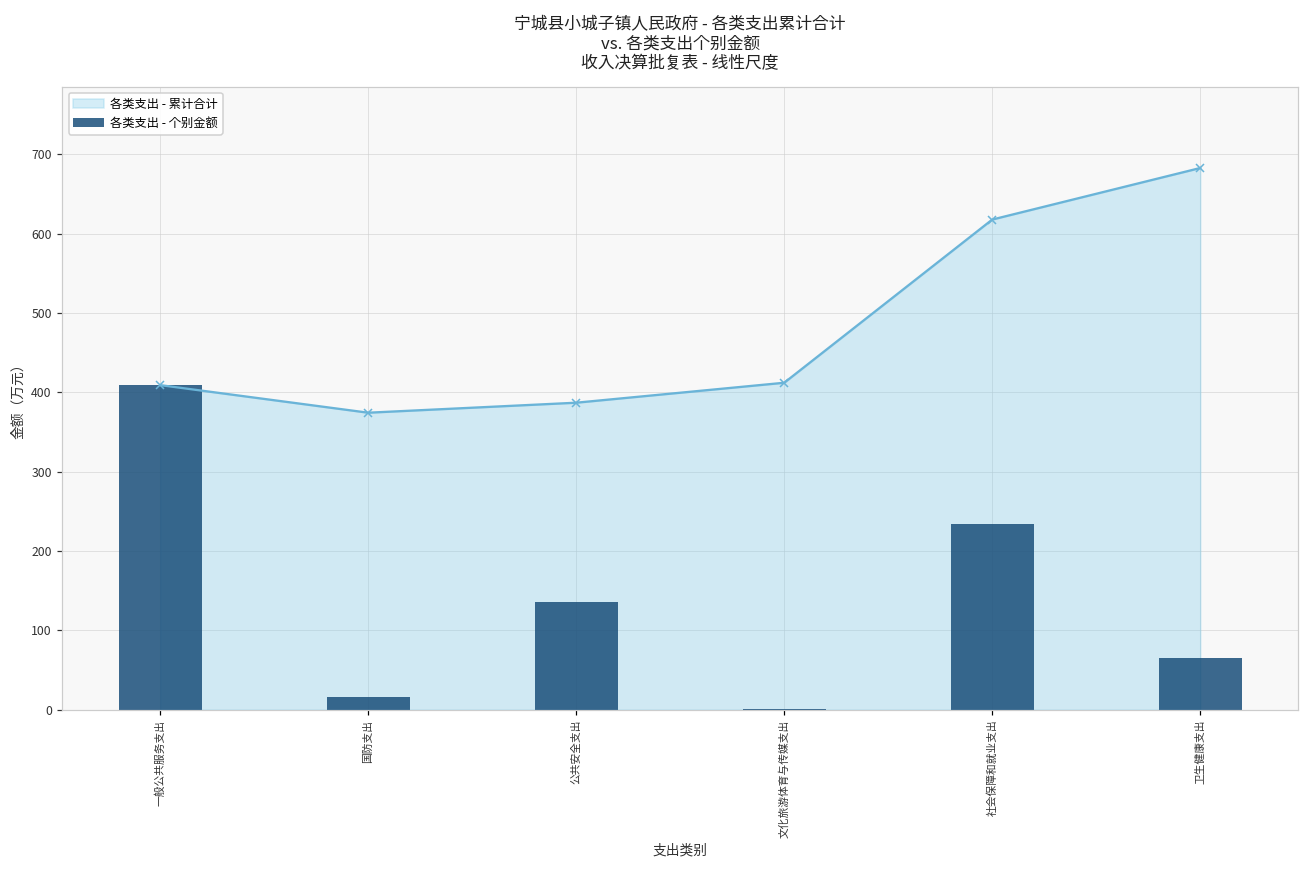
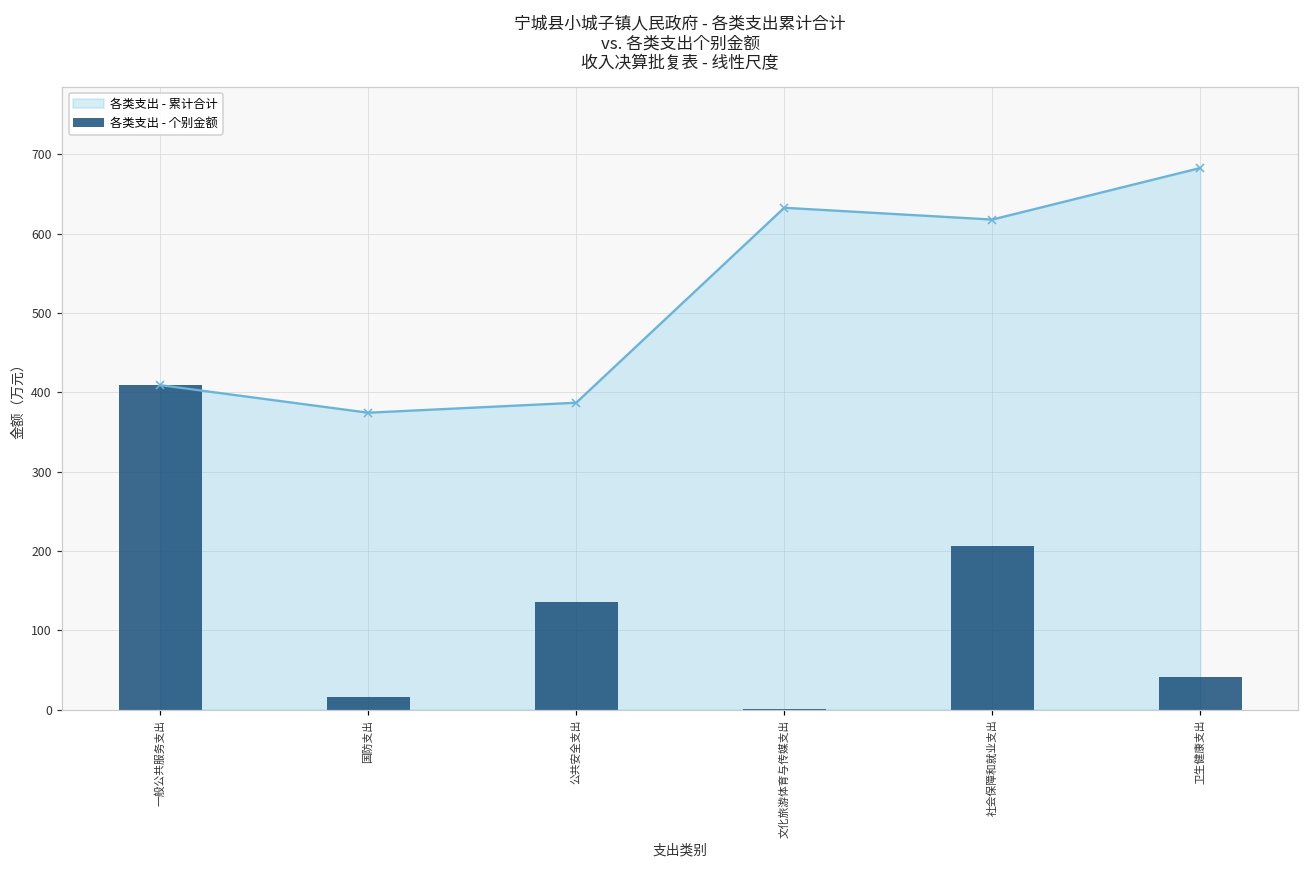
各类支出 - 累计合计, 文化旅游体育与传媒支出: 410 -> 630
各类支出 - 个别金额, 社会保障和就业支出: 230 -> 210
各类支出 - 个别金额, 卫生健康支出: 60 -> 40
